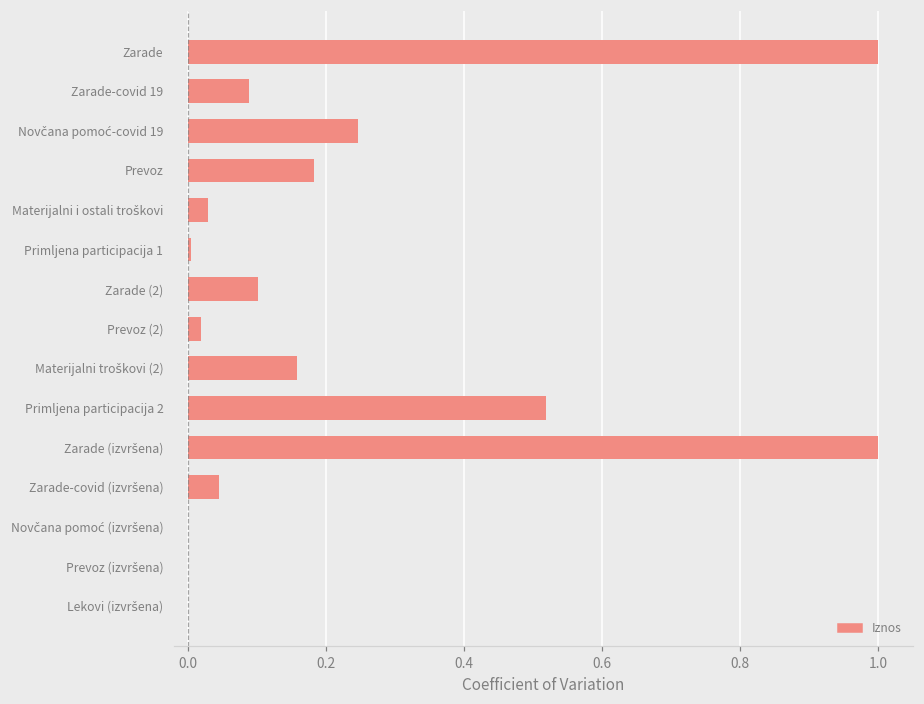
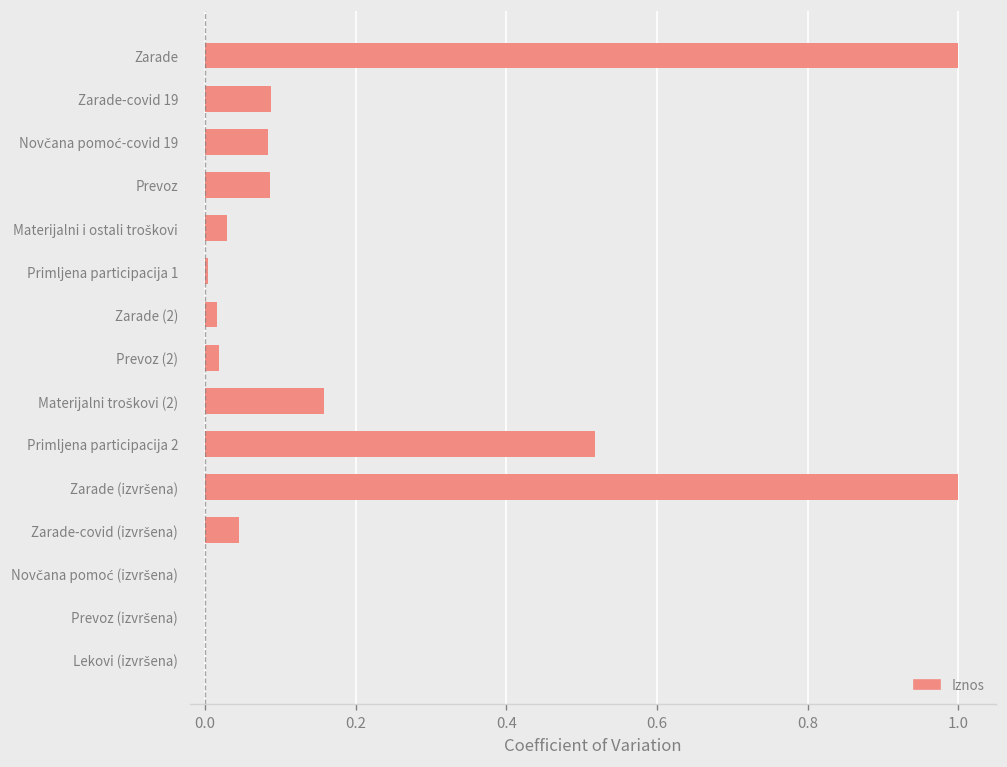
Novčana pomoć-covid 19: 0.25 -> 0.08
Prevoz: 0.18 -> 0.09
Zarade (2): 0.10 -> 0.02
